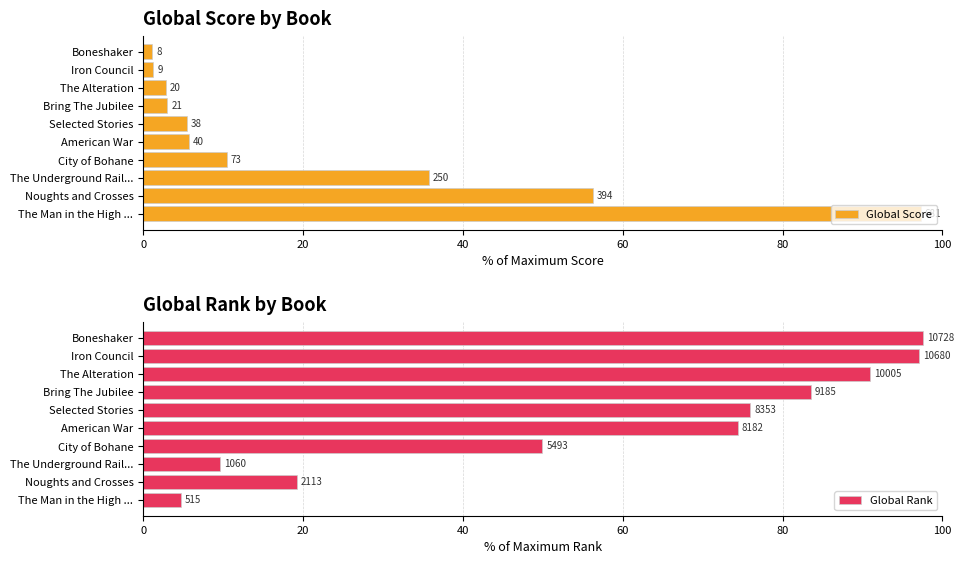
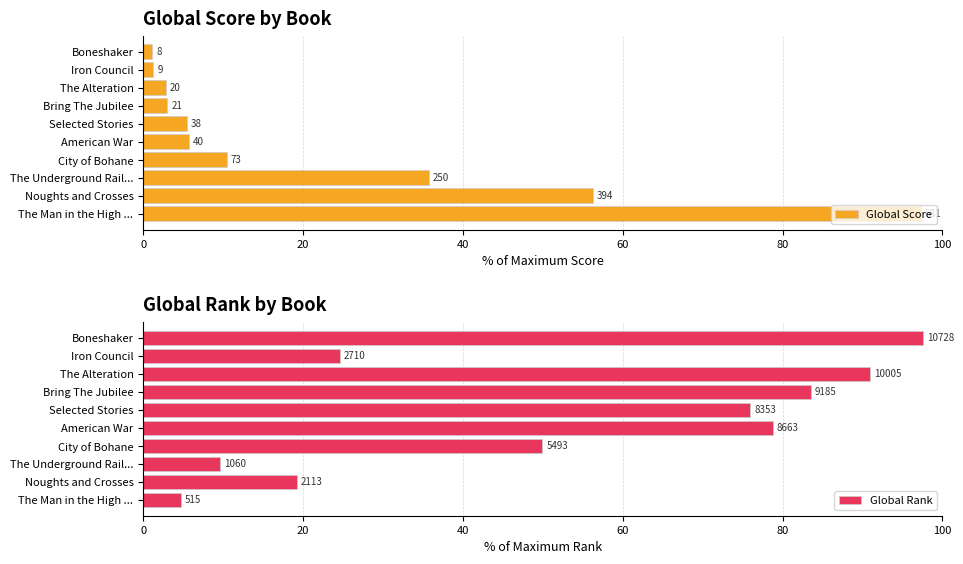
Global Rank by Book, Iron Council: 10680 -> 2710
Global Rank by Book, American War: 8182 -> 8663
